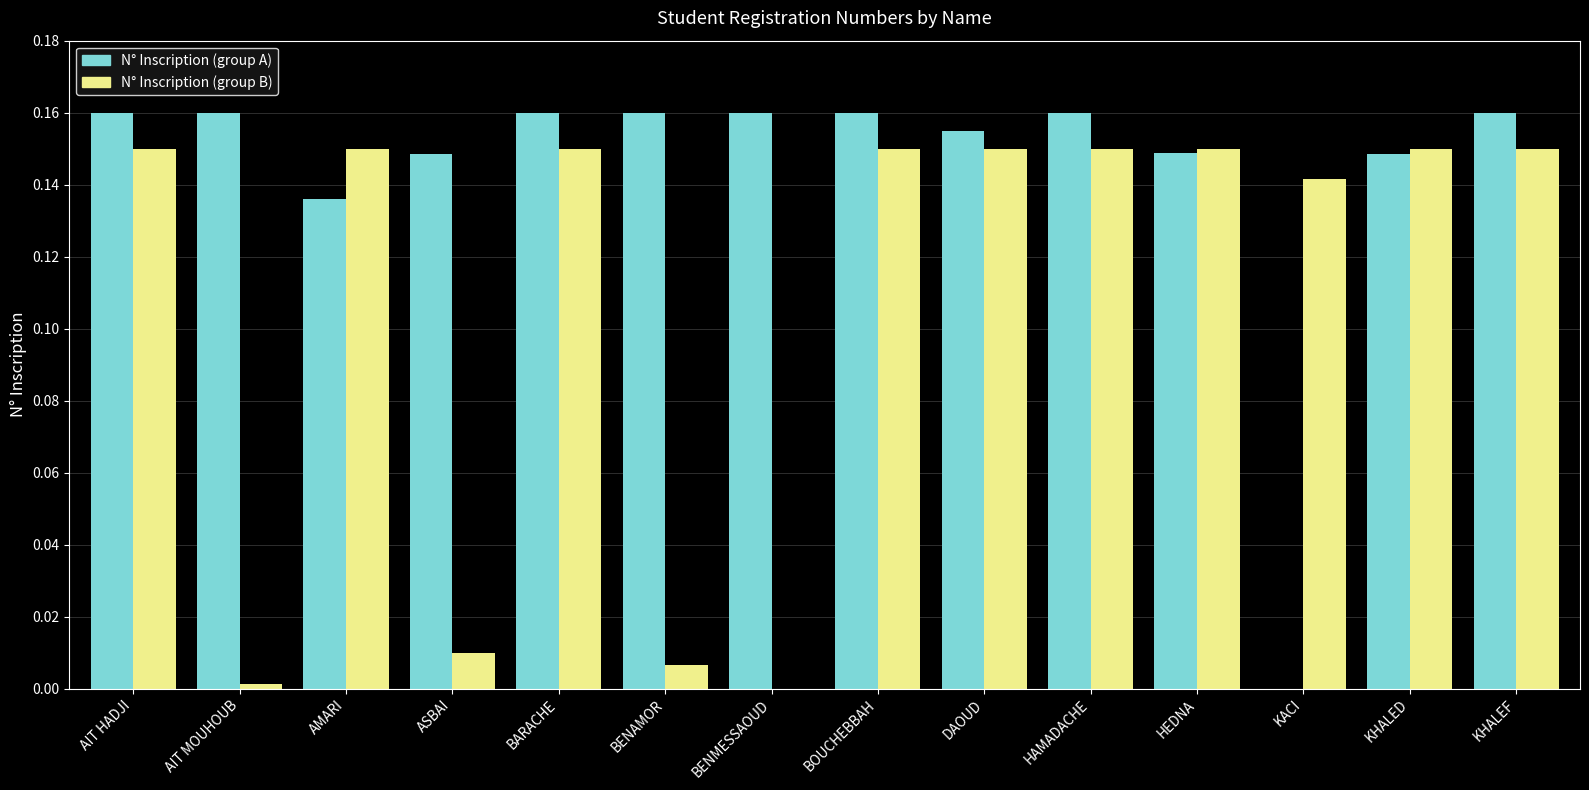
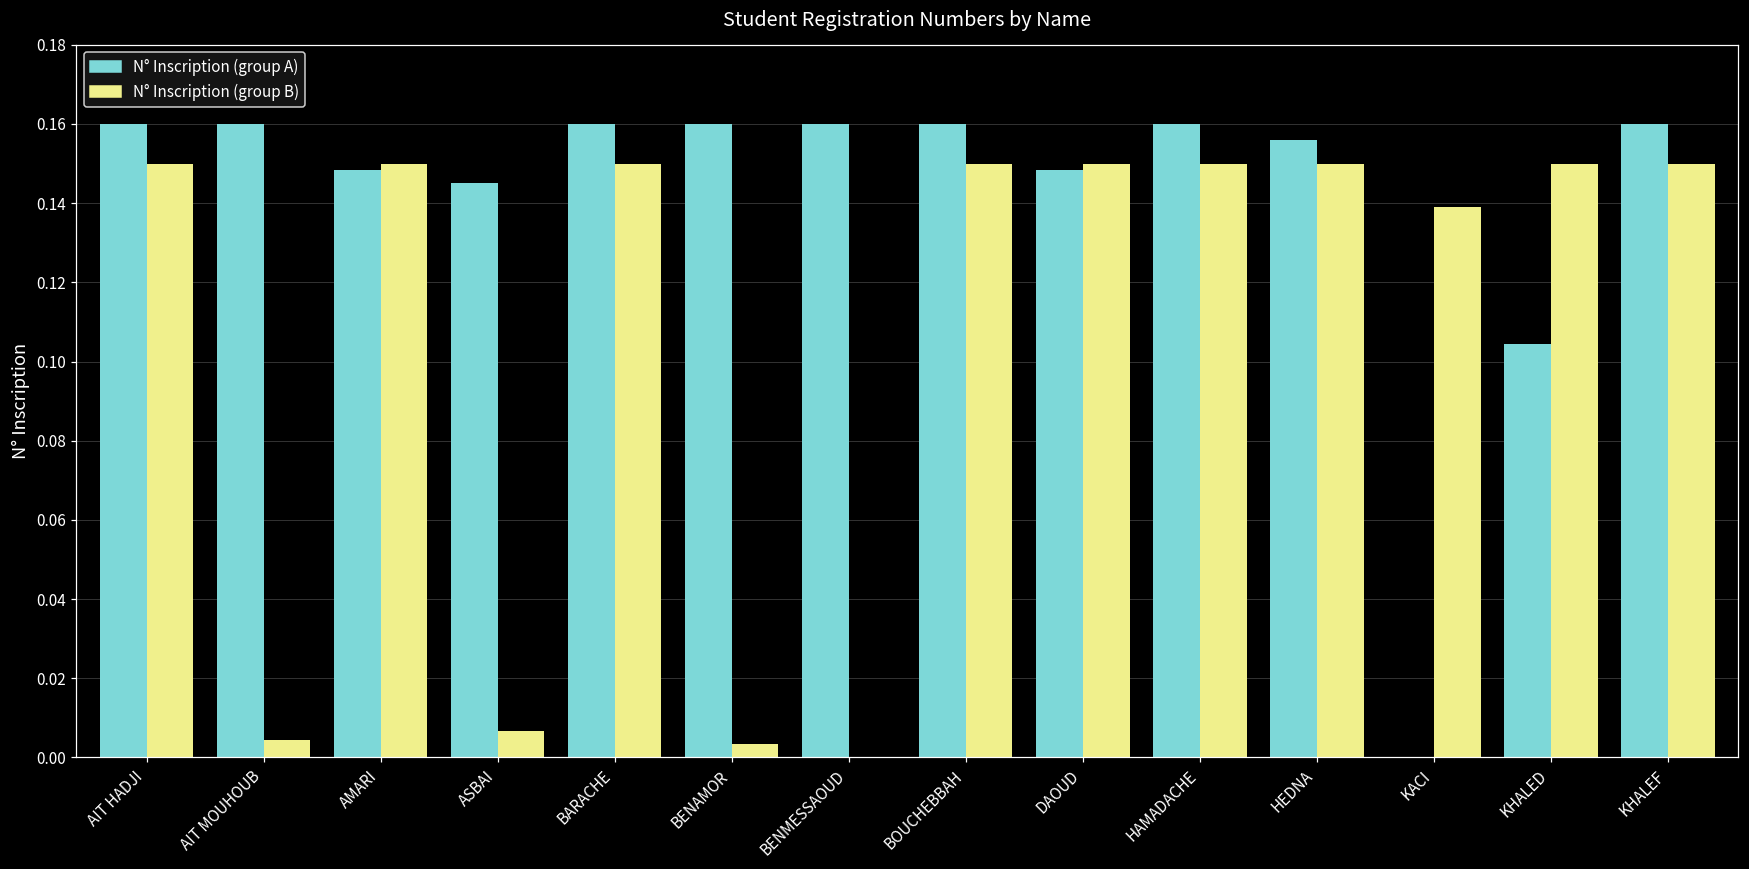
N° Inscription (group B), AIT MOUHOUB: 0.001 -> 0.004
N° Inscription (group A), AMARI: 0.136 -> 0.148
N° Inscription (group A), ASBAI: 0.148 -> 0.145
N° Inscription (group B), ASBAI: 0.010 -> 0.007
N° Inscription (group B), BENAMOR: 0.007 -> 0.003
N° Inscription (group A), DAOUD: 0.155 -> 0.148
N° Inscription (group A), HEDNA: 0.149 -> 0.156
N° Inscription (group B), KACI: 0.141 -> 0.139
N° Inscription (group A), KHALED: 0.148 -> 0.104
